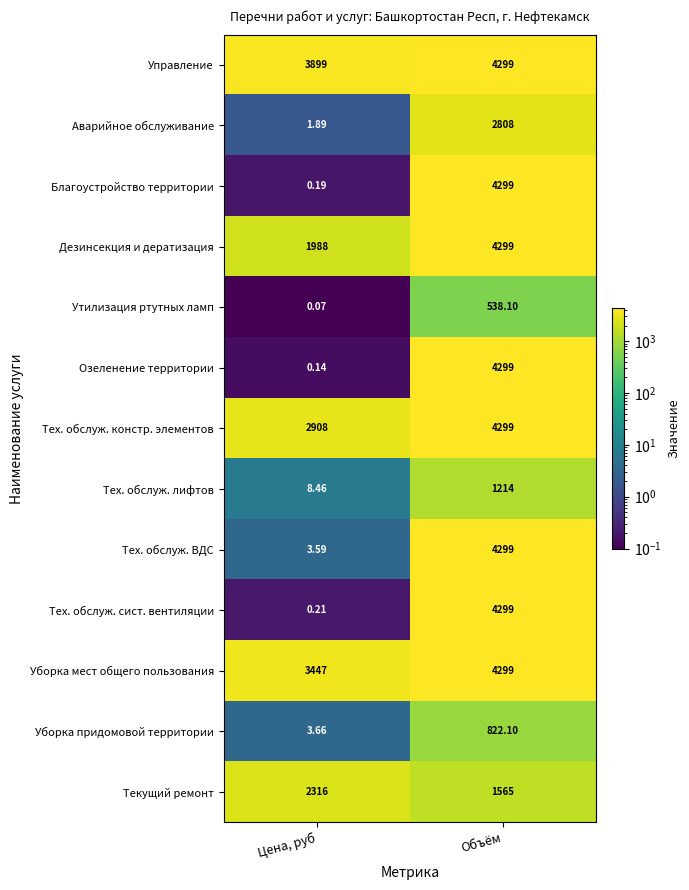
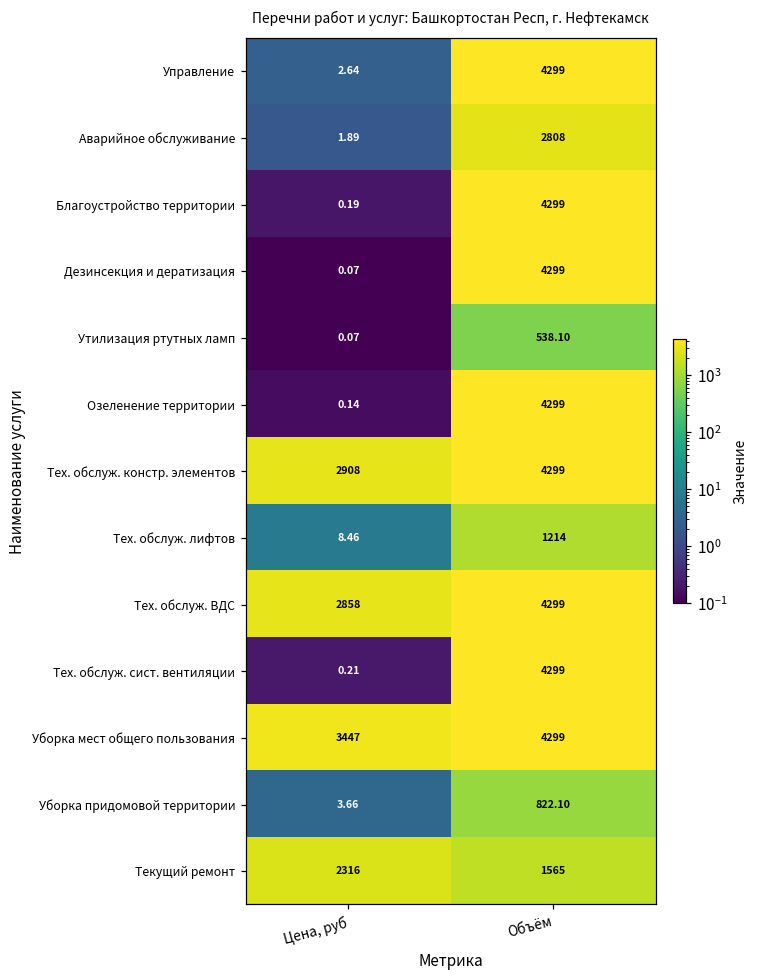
Управление, Цена, руб: 3899 -> 2.64
Дезинсекция и дератизация, Цена, руб: 1988 -> 0.07
Тех. обслуж. ВДС, Цена, руб: 3.59 -> 2858
